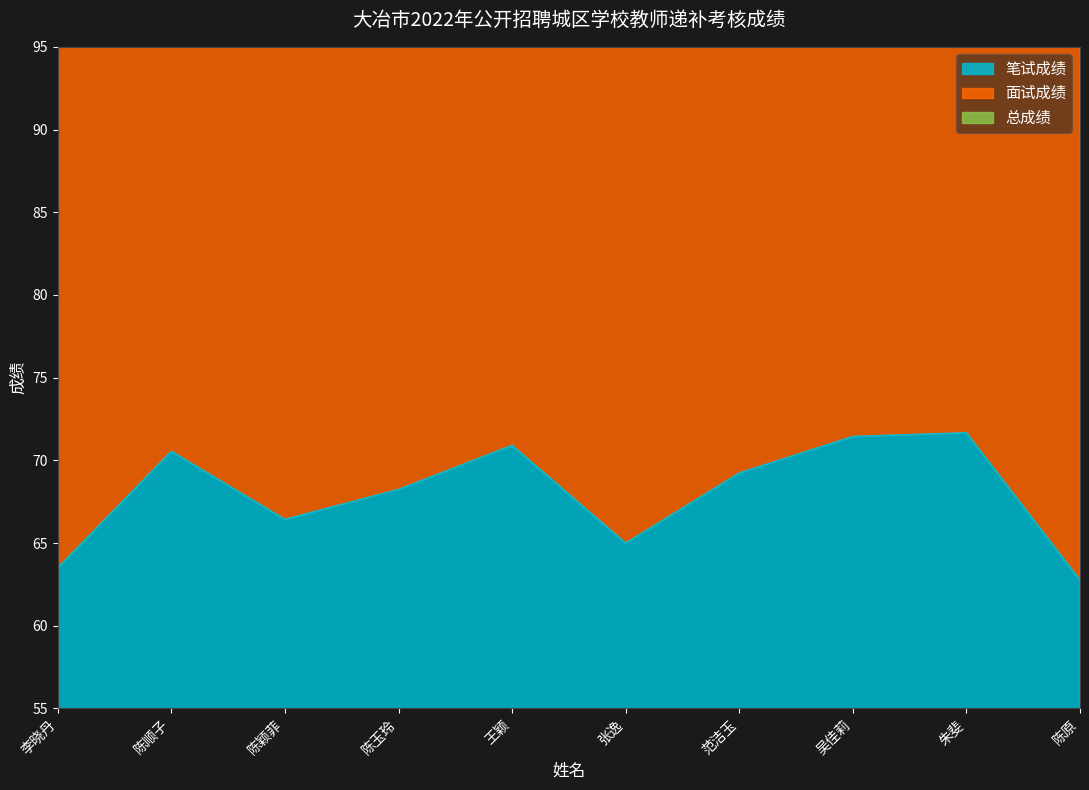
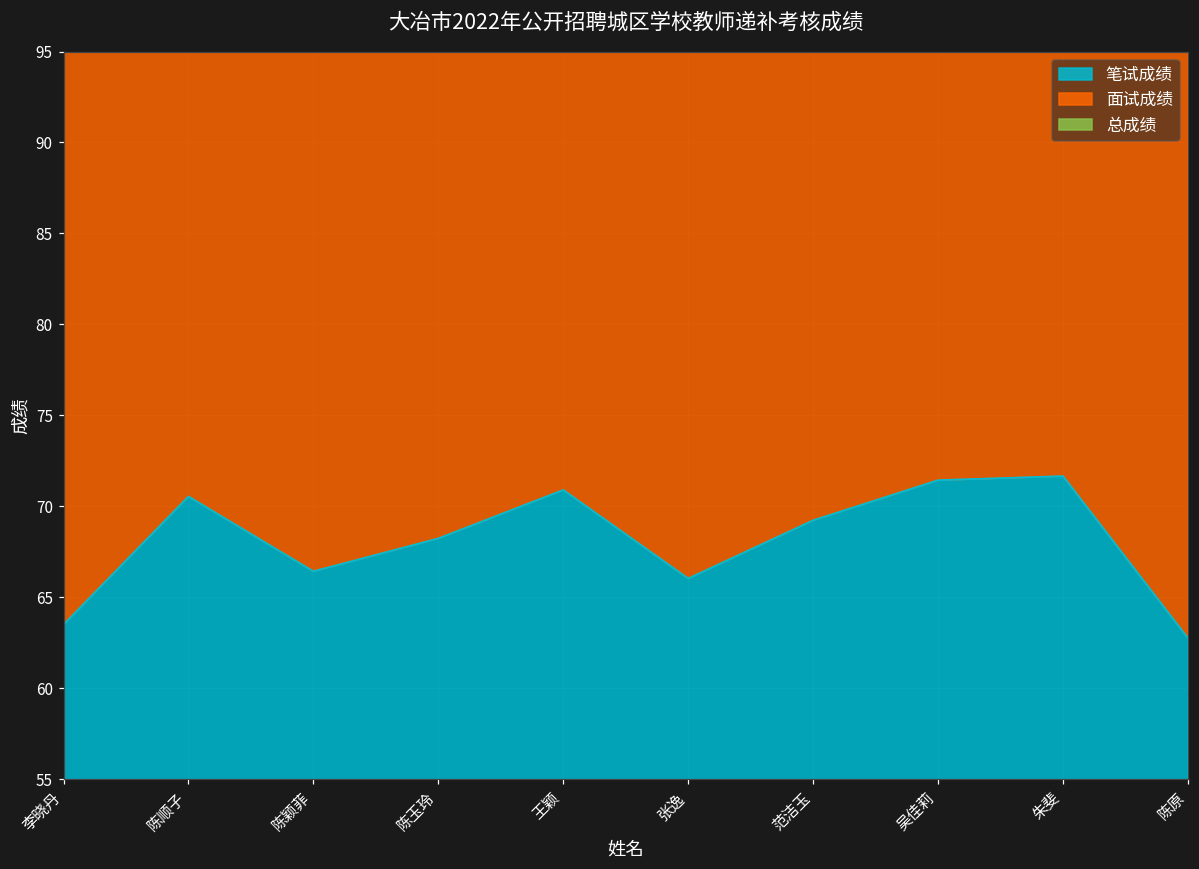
笔试成绩, 张逸: 65.0 -> 66.0
